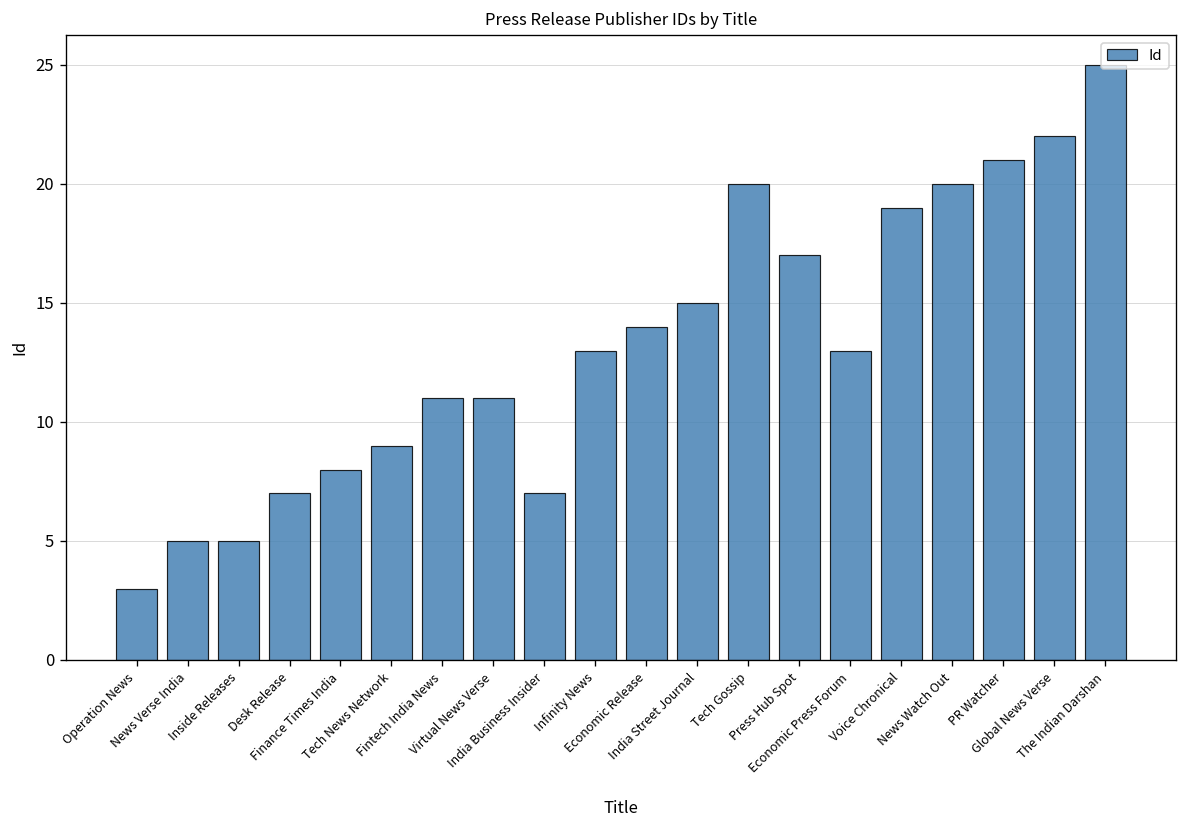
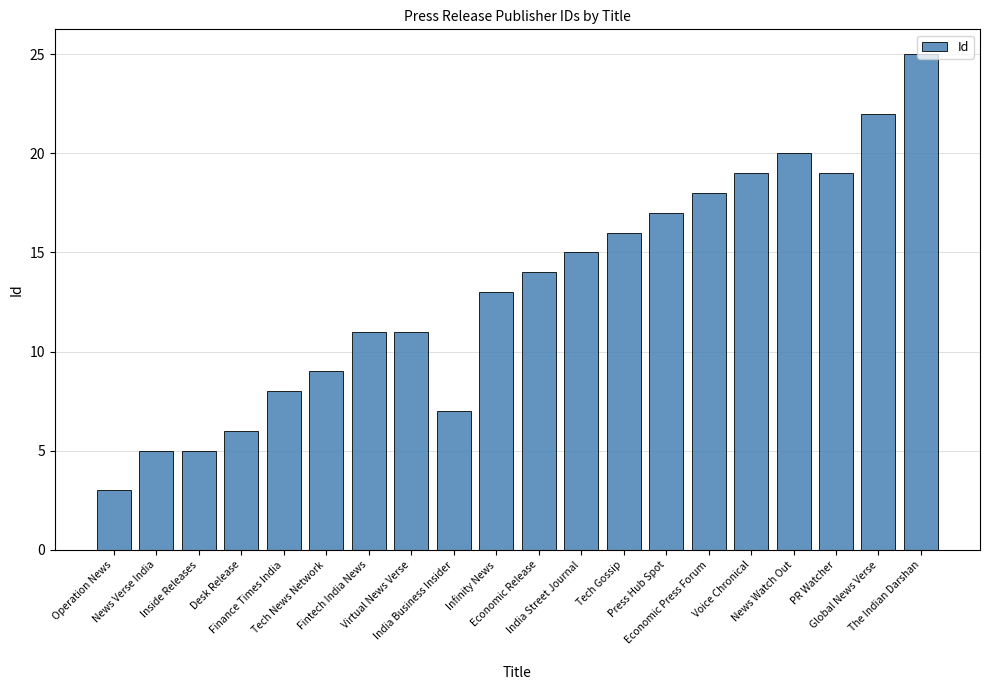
Desk Release: 7 -> 6
Tech Gossip: 20 -> 16
Economic Press Forum: 13 -> 18
PR Watcher: 21 -> 19
